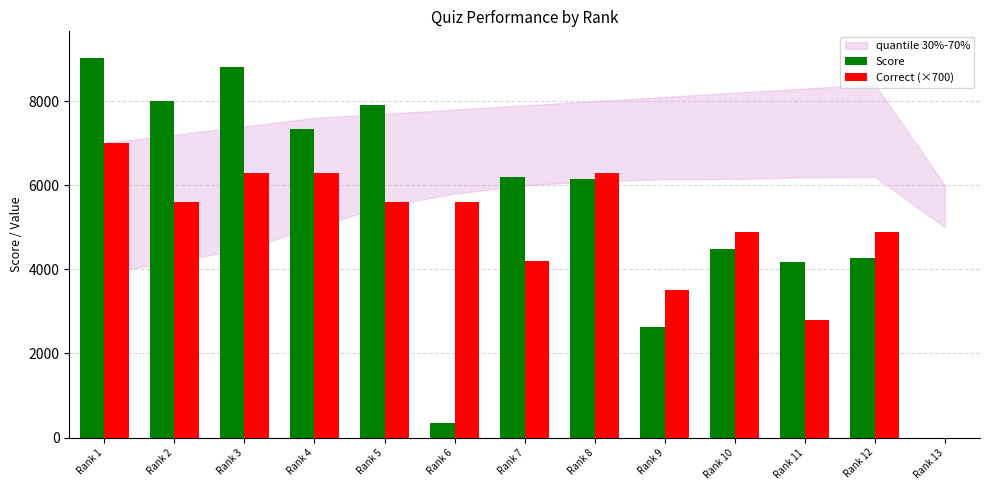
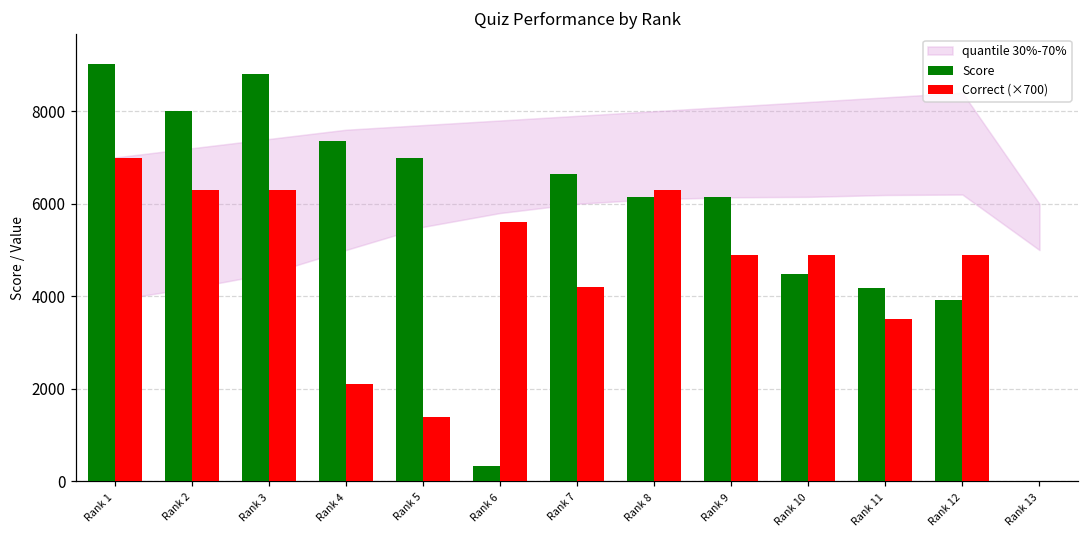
Correct (×700), Rank 2: 5600 -> 6300
Correct (×700), Rank 4: 6300 -> 2100
Score, Rank 5: 7900 -> 7000
Correct (×700), Rank 5: 5600 -> 1400
Score, Rank 7: 6200 -> 6600
Score, Rank 9: 2600 -> 6100
Correct (×700), Rank 9: 3500 -> 4900
Correct (×700), Rank 11: 2800 -> 3500
Score, Rank 12: 4300 -> 3900
